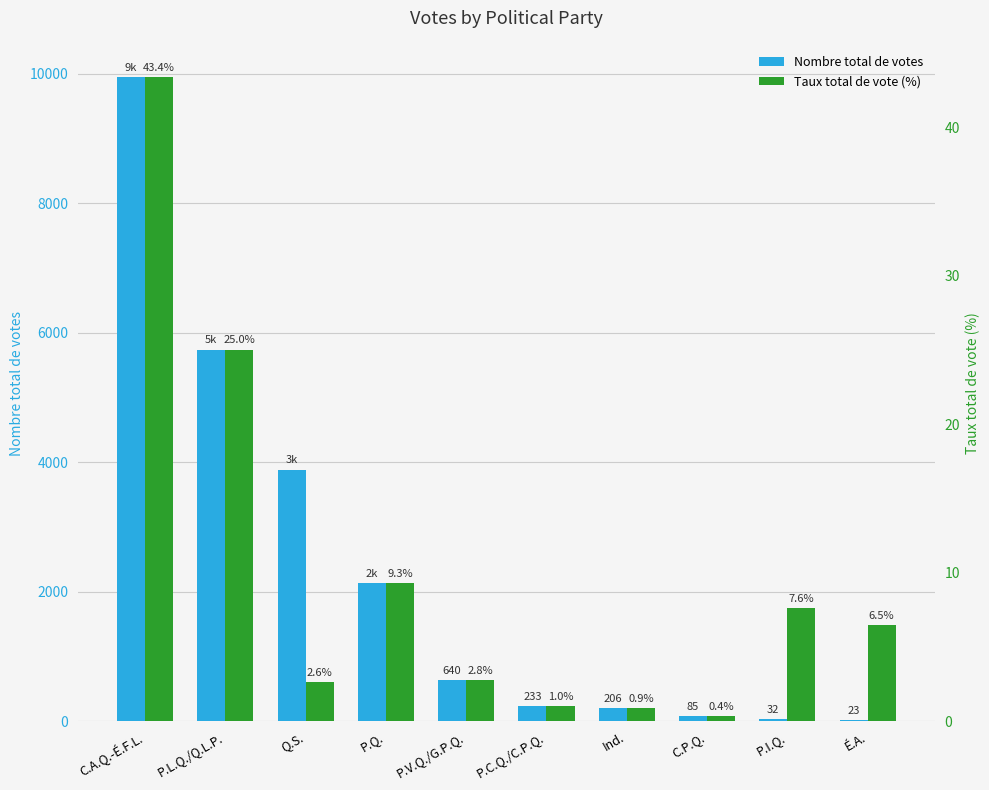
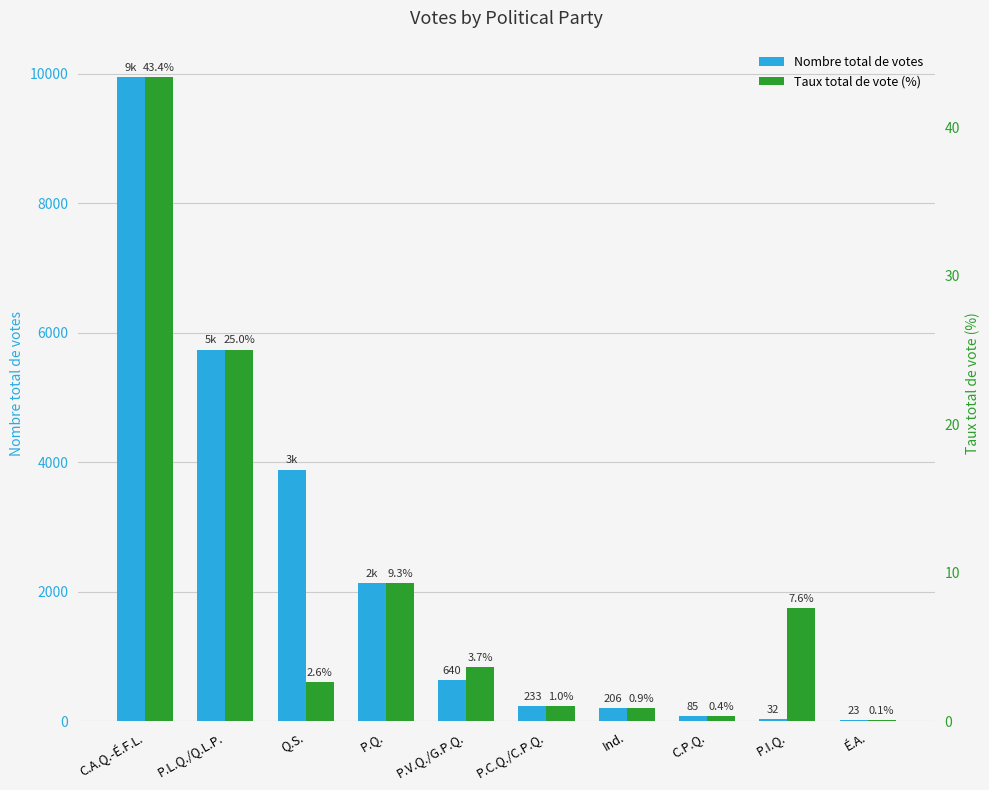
Taux total de vote (%), P.V.Q./G.P.Q.: 2.8% -> 3.7%
Taux total de vote (%), É.A.: 6.5% -> 0.1%
